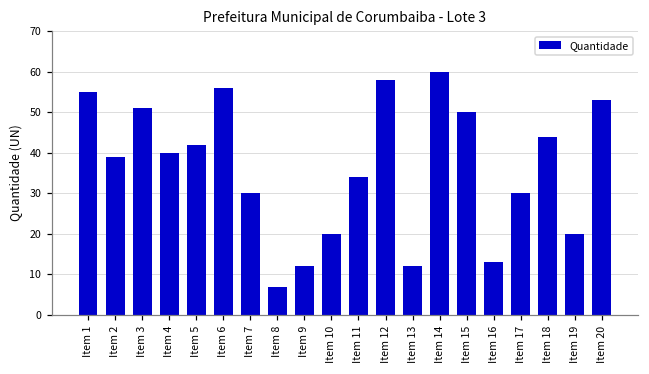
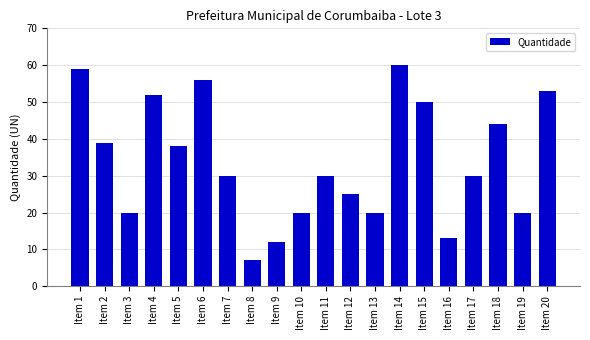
Item 1: 55 -> 59
Item 3: 51 -> 20
Item 4: 40 -> 52
Item 5: 42 -> 38
Item 11: 34 -> 30
Item 12: 58 -> 25
Item 13: 12 -> 20
